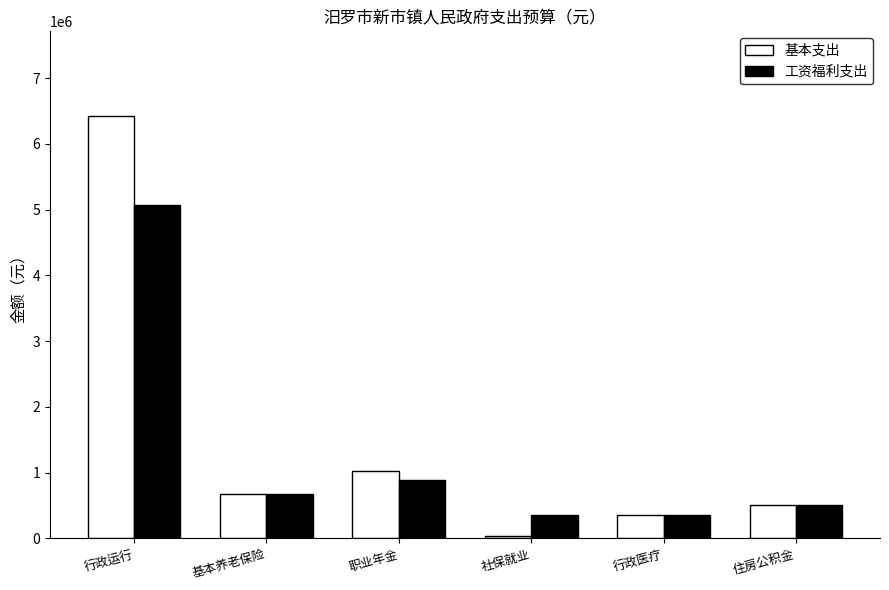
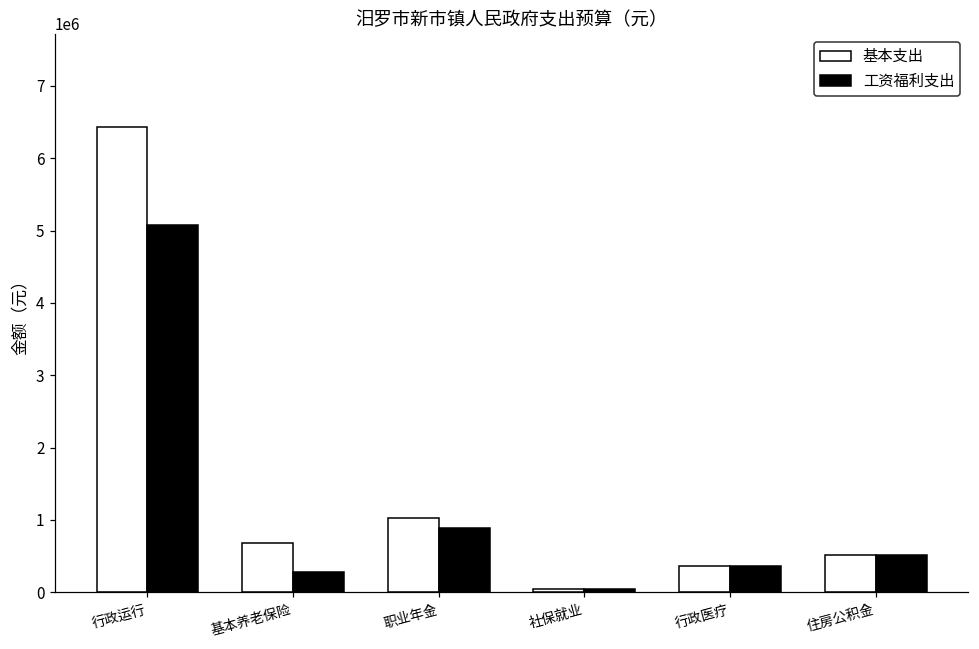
工资福利支出, 基本养老保险: 700000 -> 300000
工资福利支出, 社保就业: 400000 -> 0
